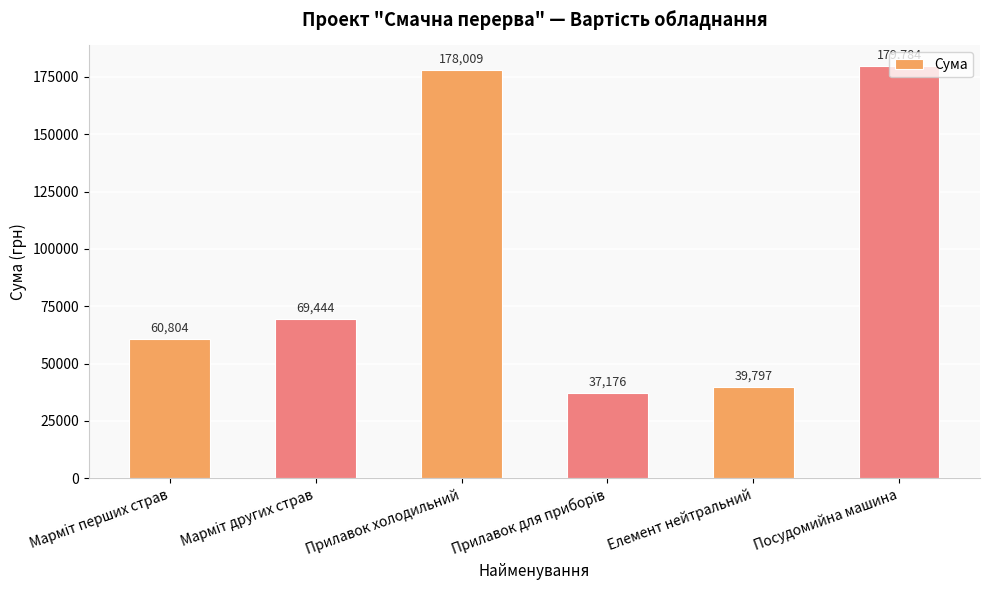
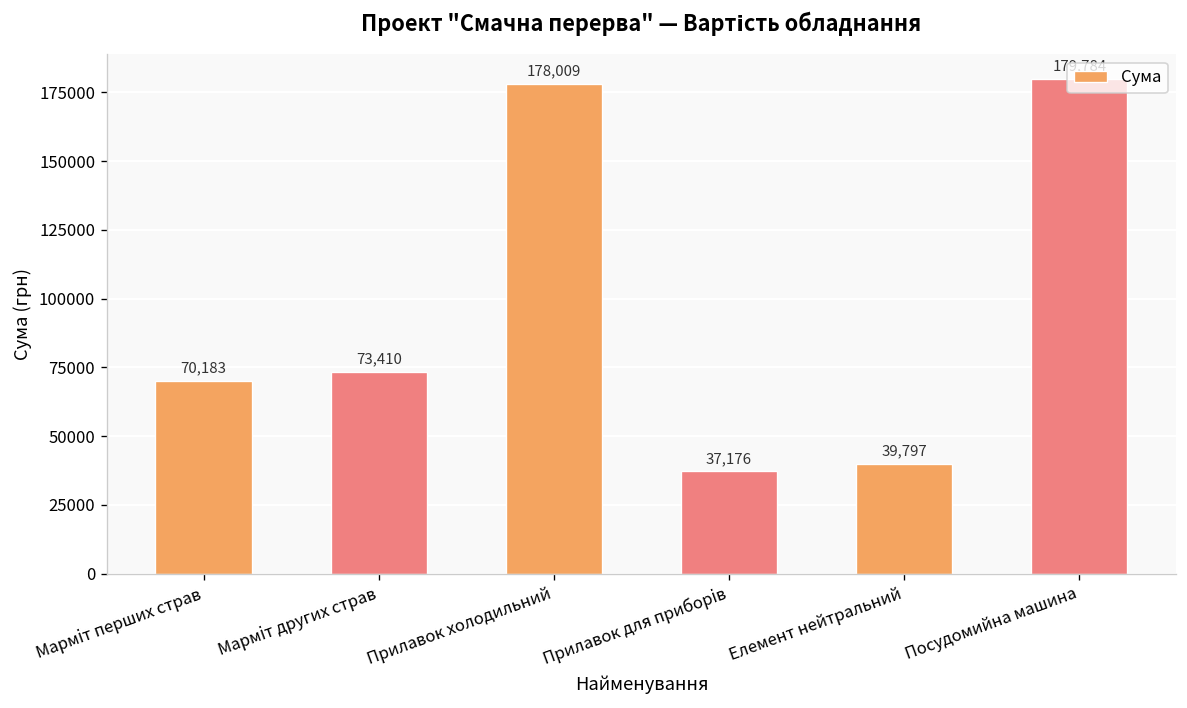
Марміт перших страв: 60,804 -> 70,183
Марміт других страв: 69,444 -> 73,410
